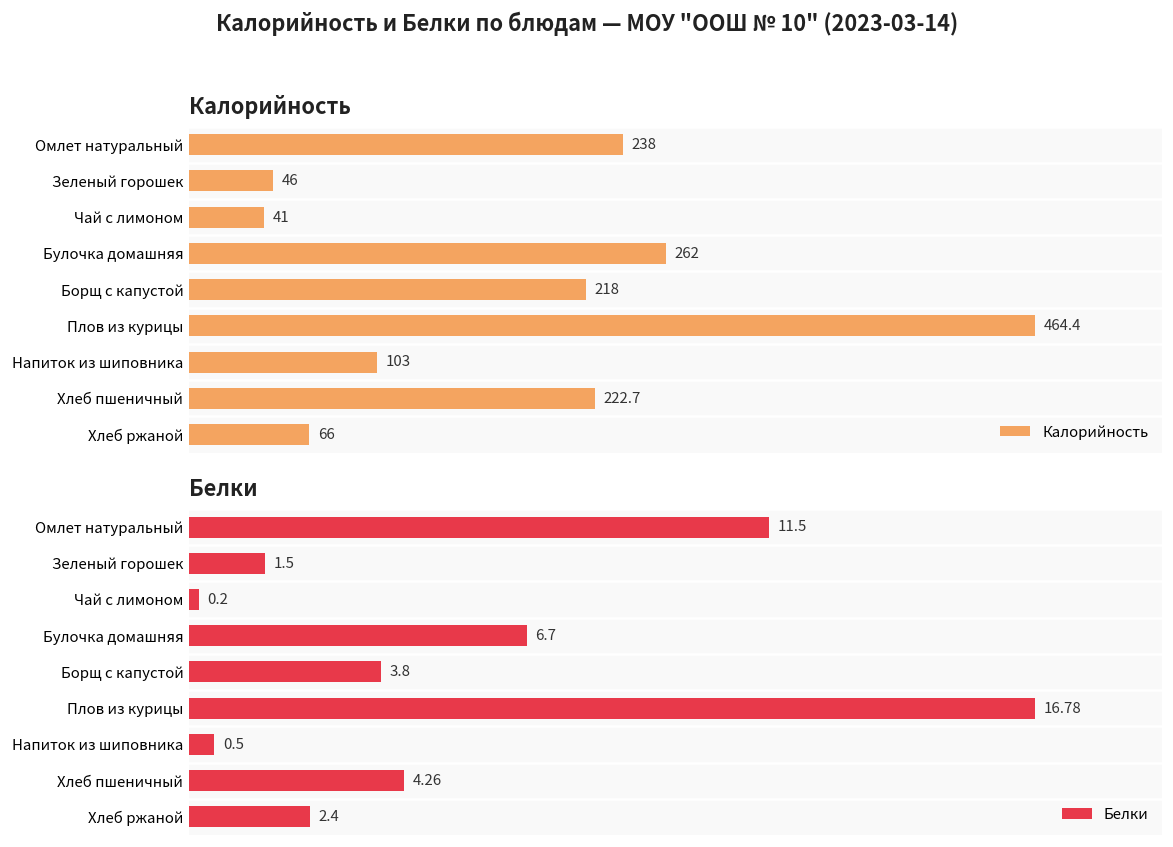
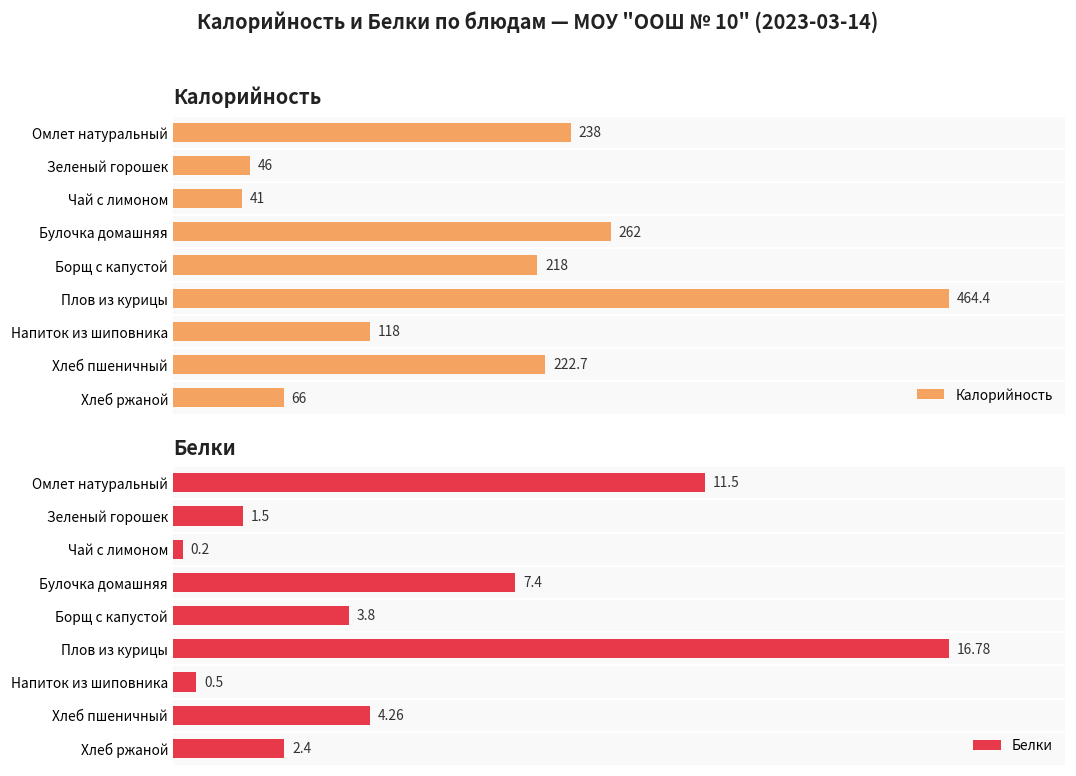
Калорийность, Напиток из шиповника: 103 -> 118
Белки, Булочка домашняя: 6.7 -> 7.4
